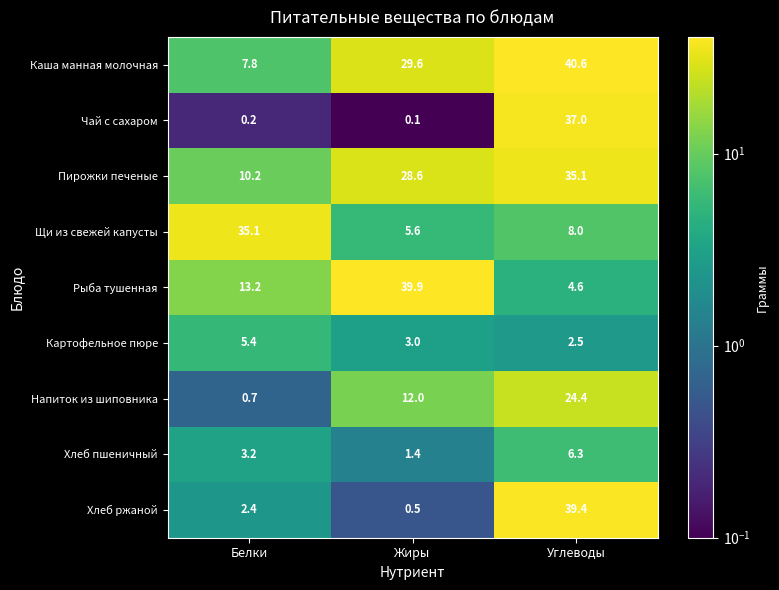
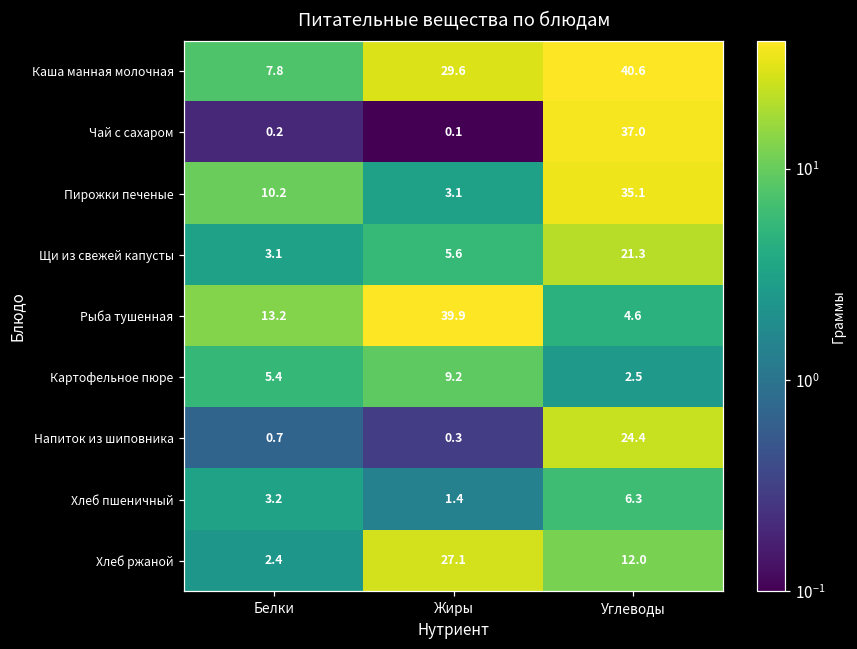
Пирожки печеные, Жиры: 28.6 -> 3.1
Щи из свежей капусты, Белки: 35.1 -> 3.1
Щи из свежей капусты, Углеводы: 8.0 -> 21.3
Картофельное пюре, Жиры: 3.0 -> 9.2
Напиток из шиповника, Жиры: 12.0 -> 0.3
Хлеб ржаной, Жиры: 0.5 -> 27.1
Хлеб ржаной, Углеводы: 39.4 -> 12.0
